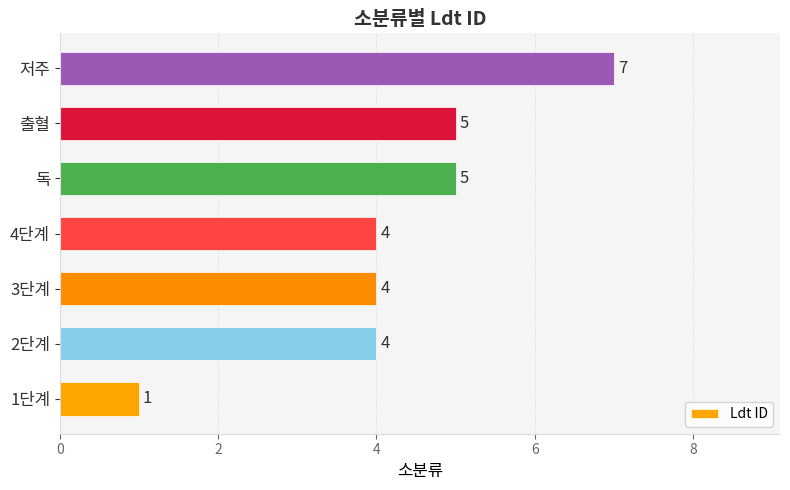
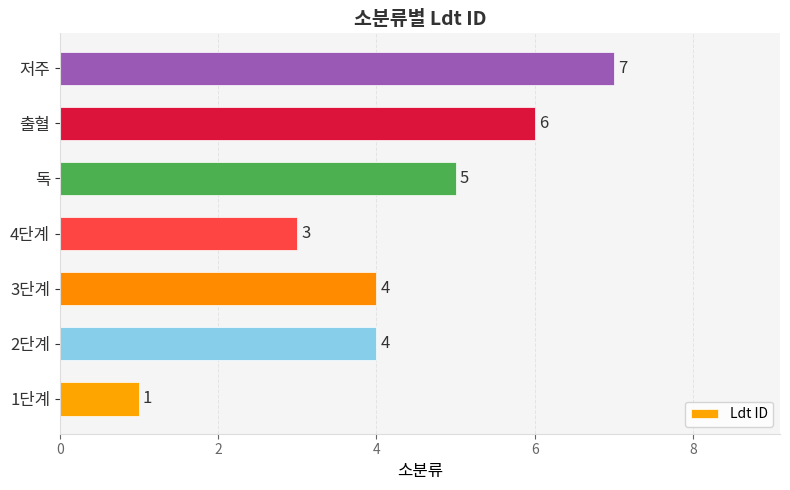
출혈: 5 -> 6
4단계: 4 -> 3
